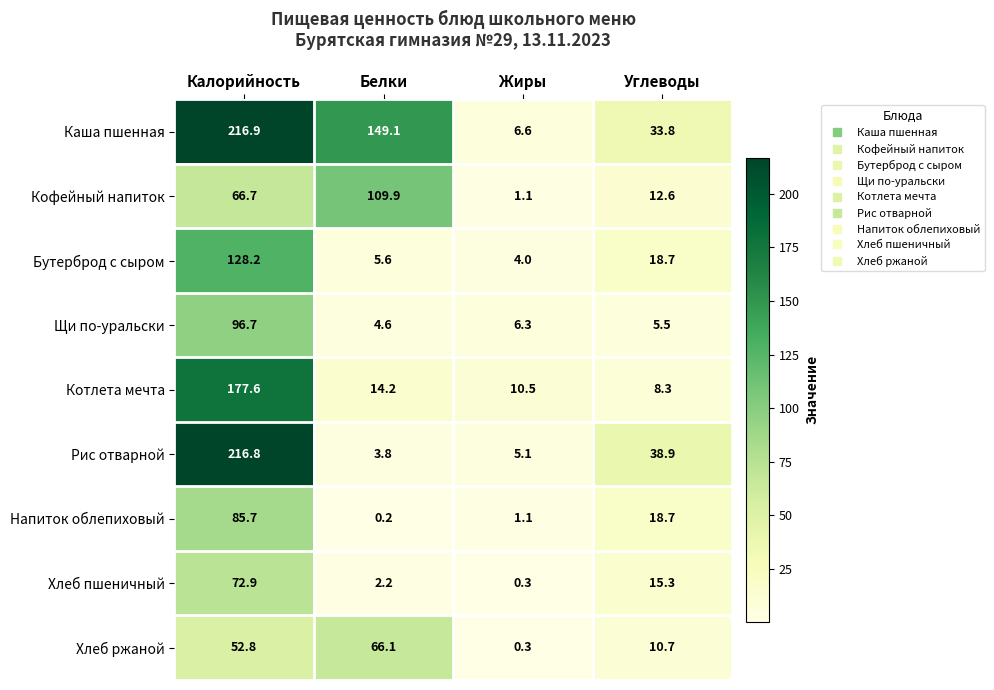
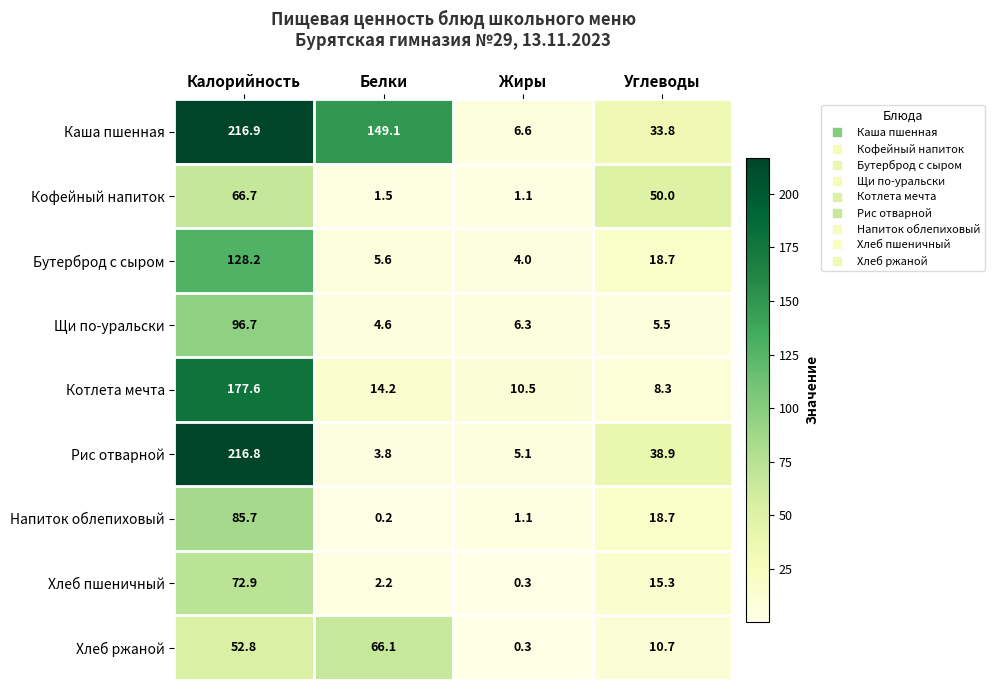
Кофейный напиток, Белки: 109.9 -> 1.5
Кофейный напиток, Углеводы: 12.6 -> 50.0
